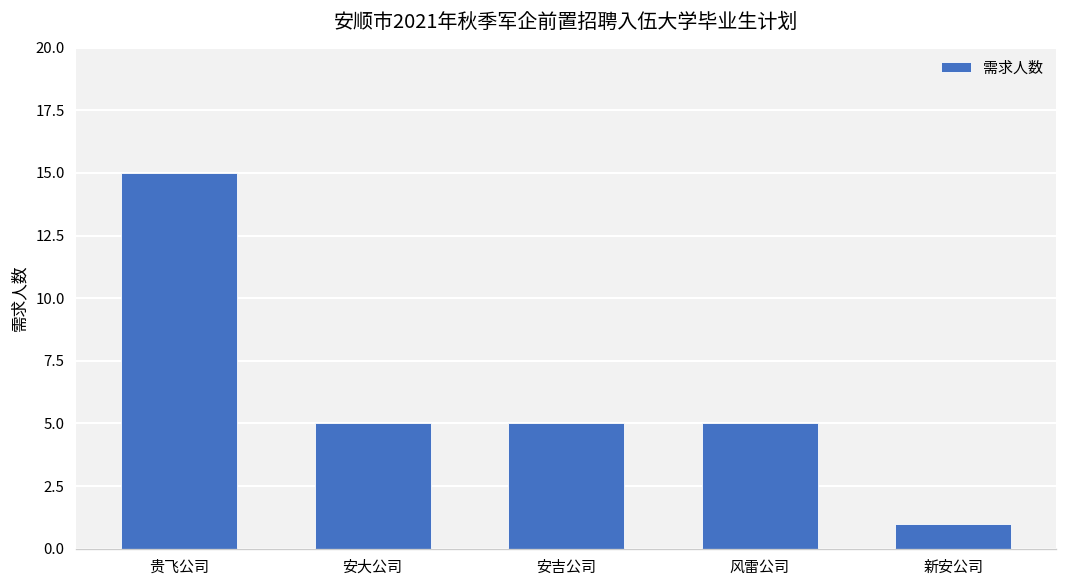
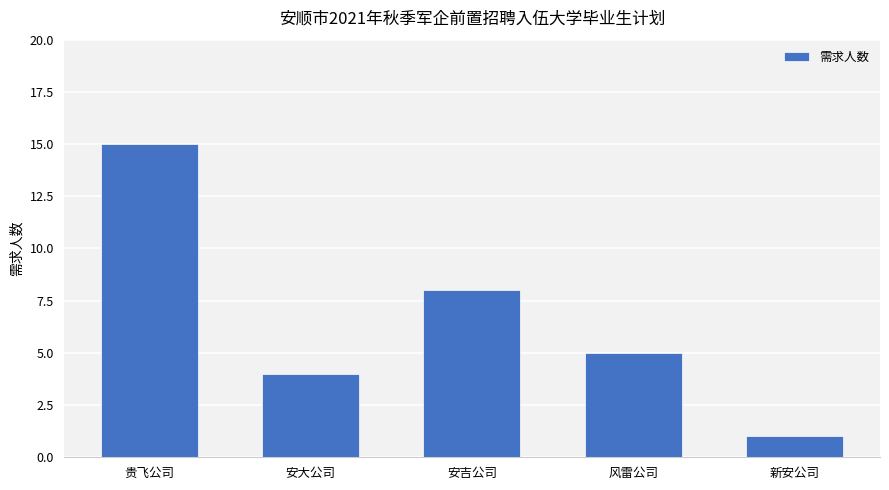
安大公司: 5 -> 4
安吉公司: 5 -> 8
